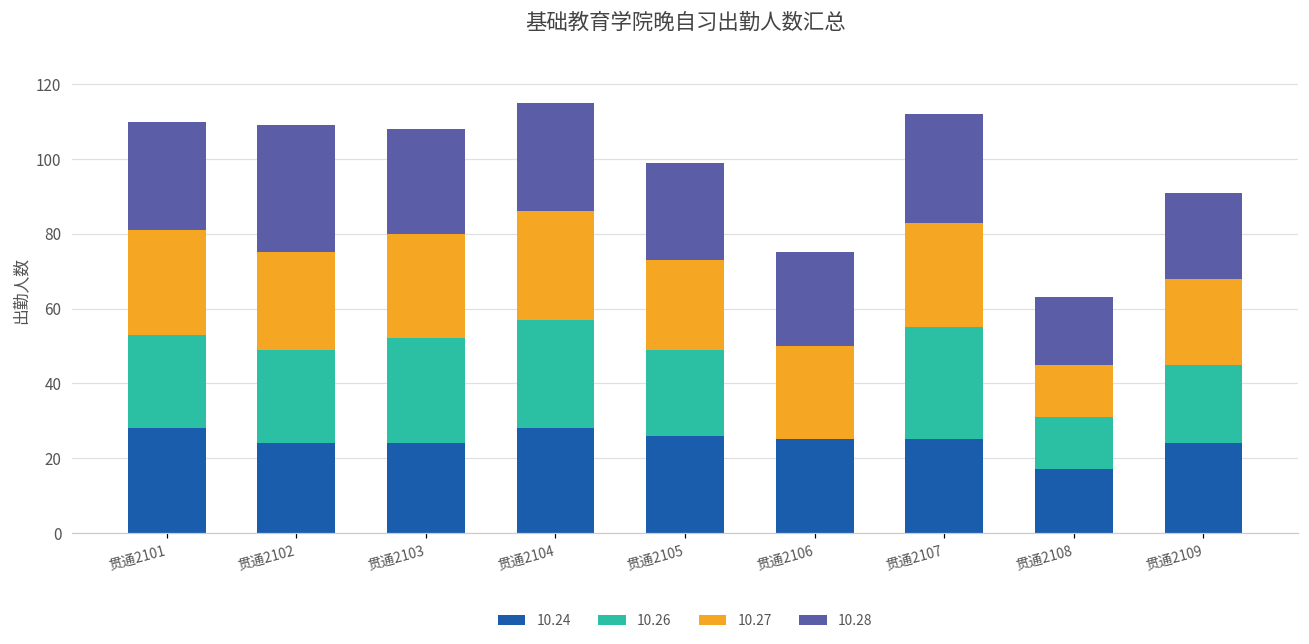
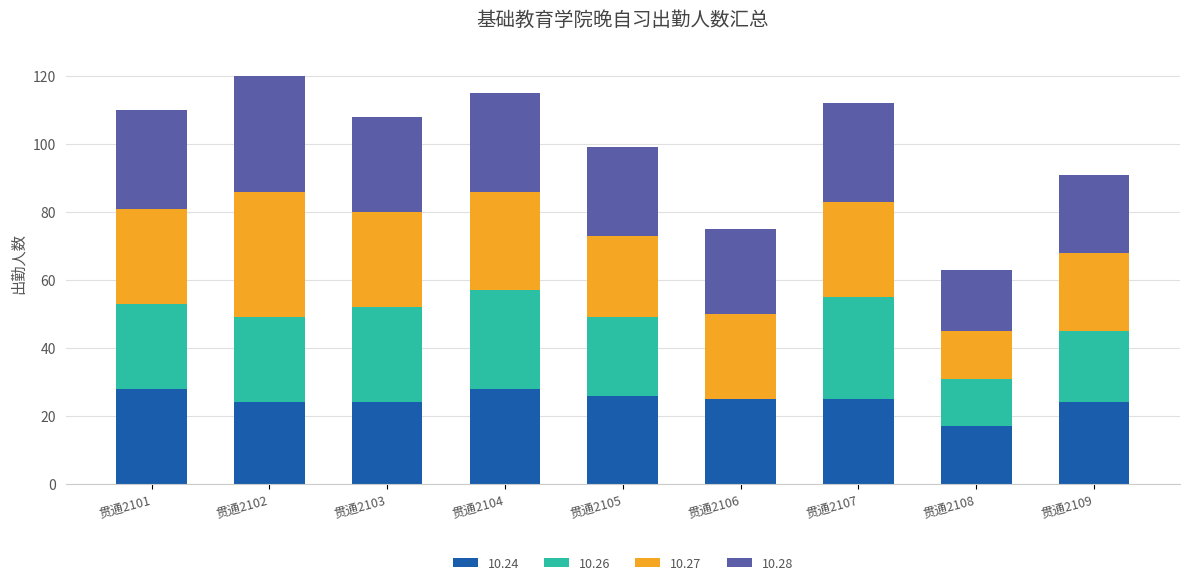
10.27, 贯通2102: 26 -> 37
